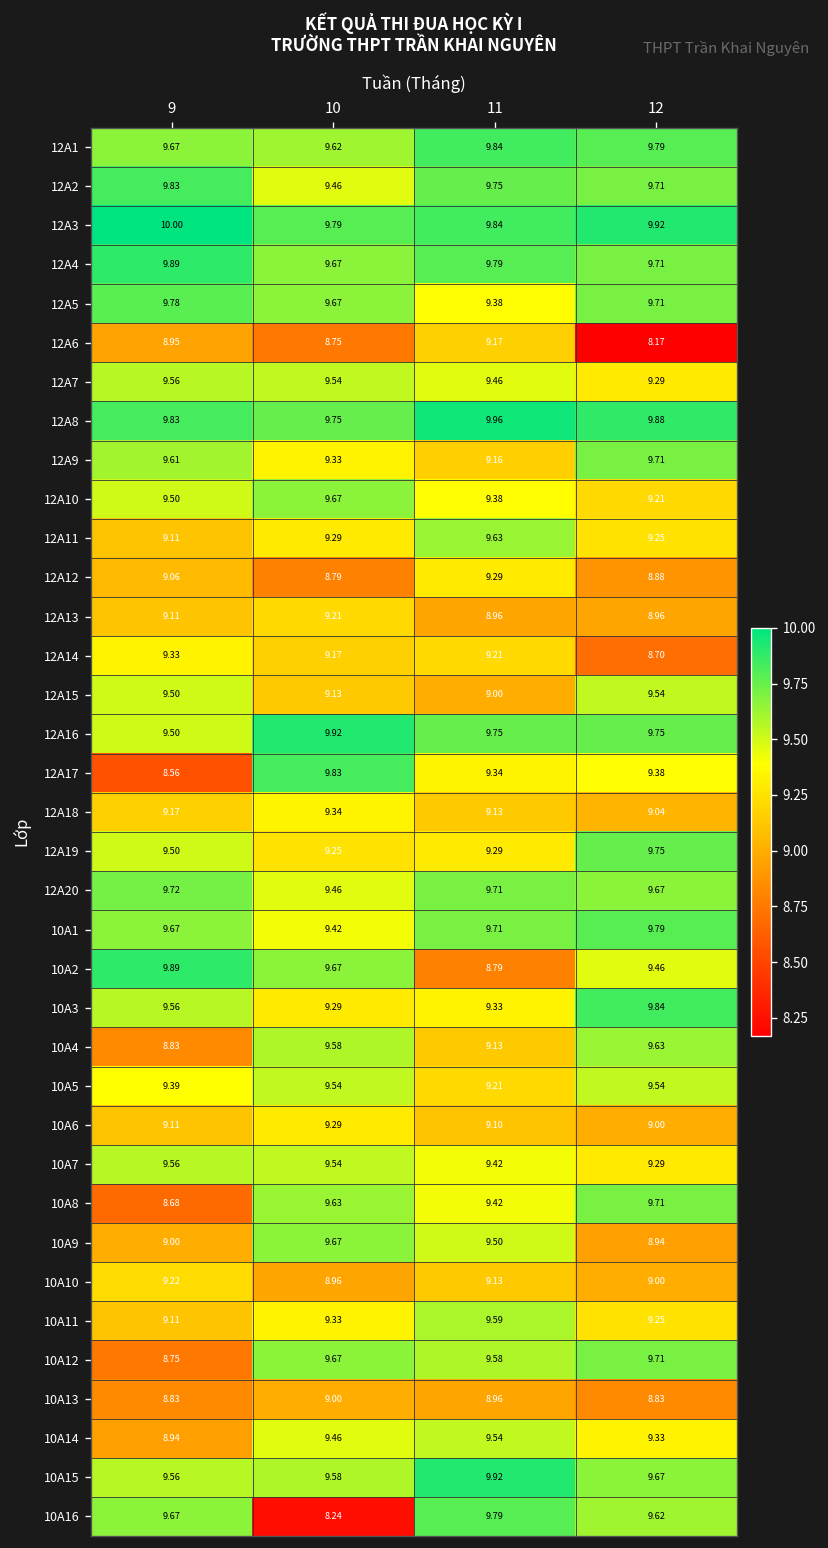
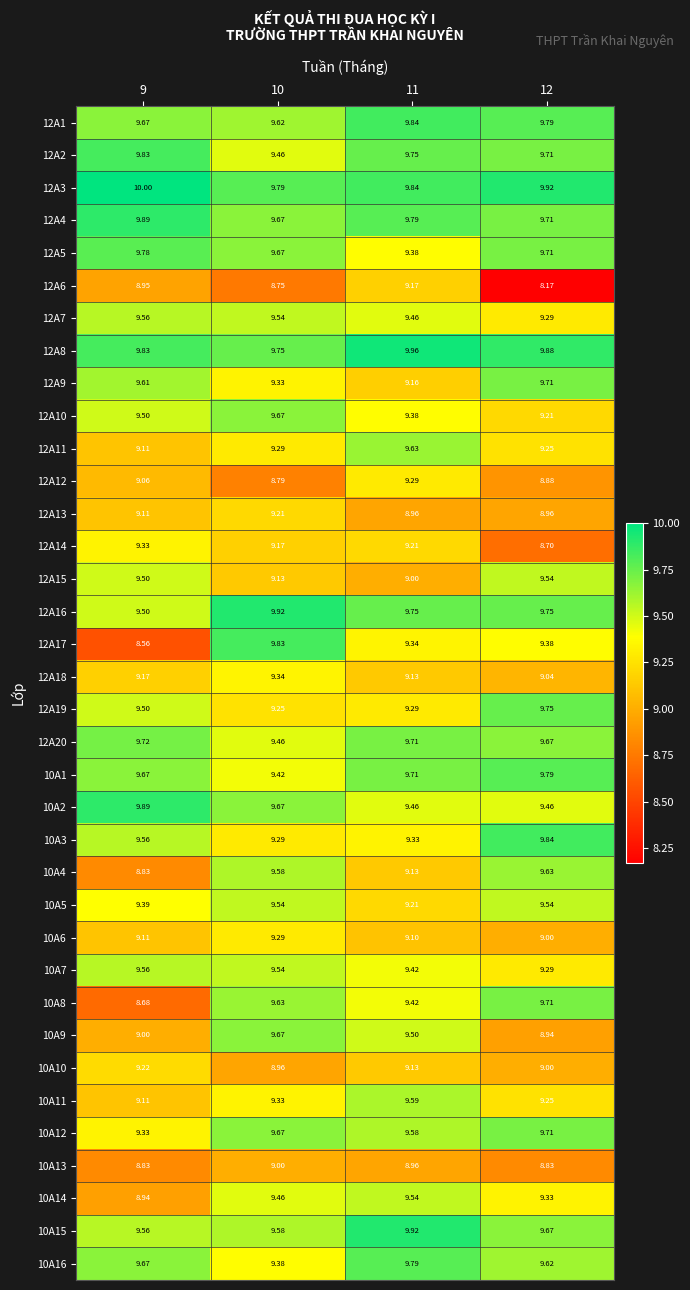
10A2, 11: 8.79 -> 9.46
10A12, 9: 8.75 -> 9.33
10A16, 10: 8.24 -> 9.38
